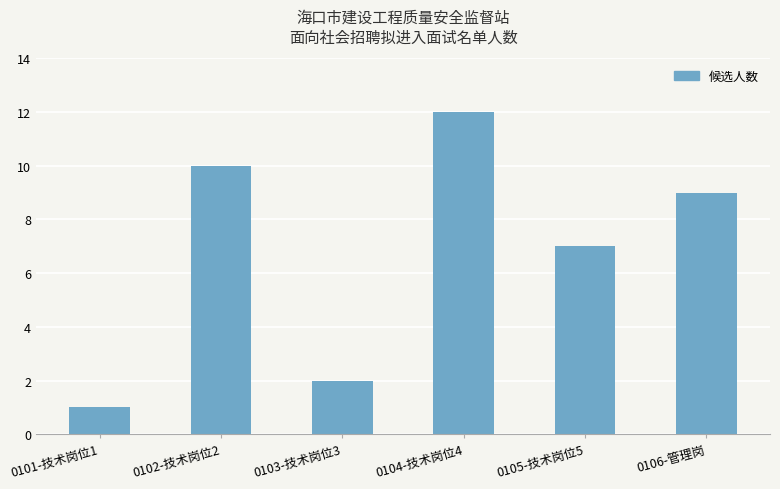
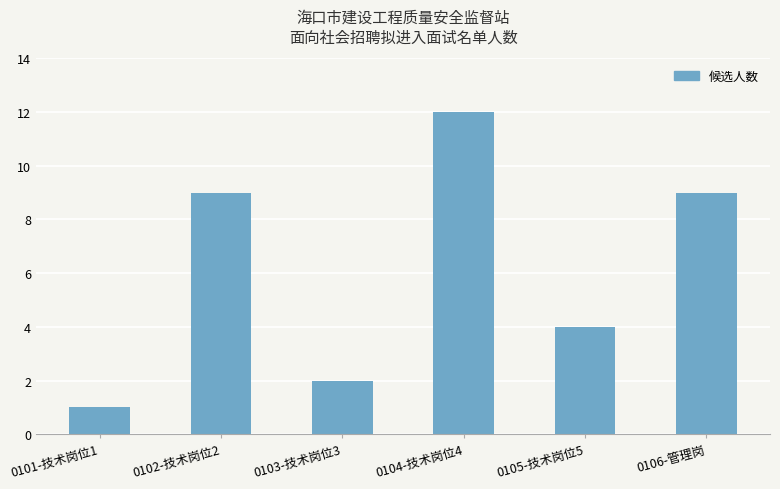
0102-技术岗位2: 10 -> 9
0105-技术岗位5: 7 -> 4
